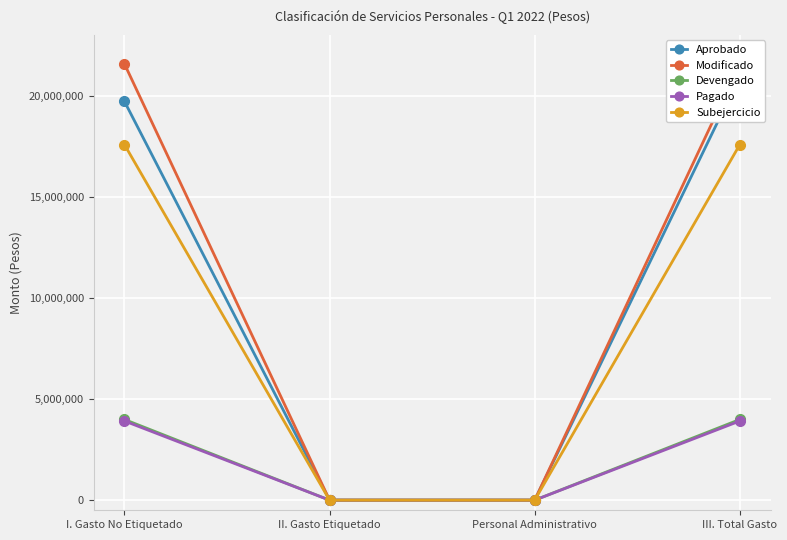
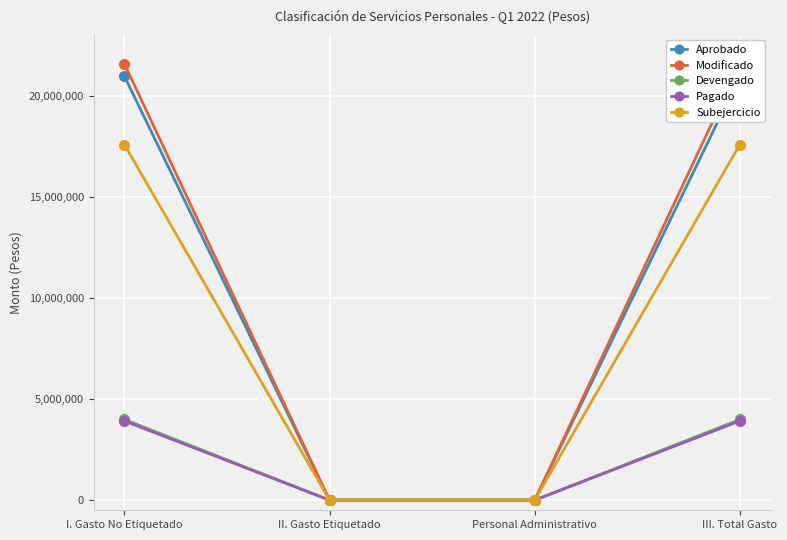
Aprobado, I. Gasto No Etiquetado: 19,700,000 -> 21,000,000
